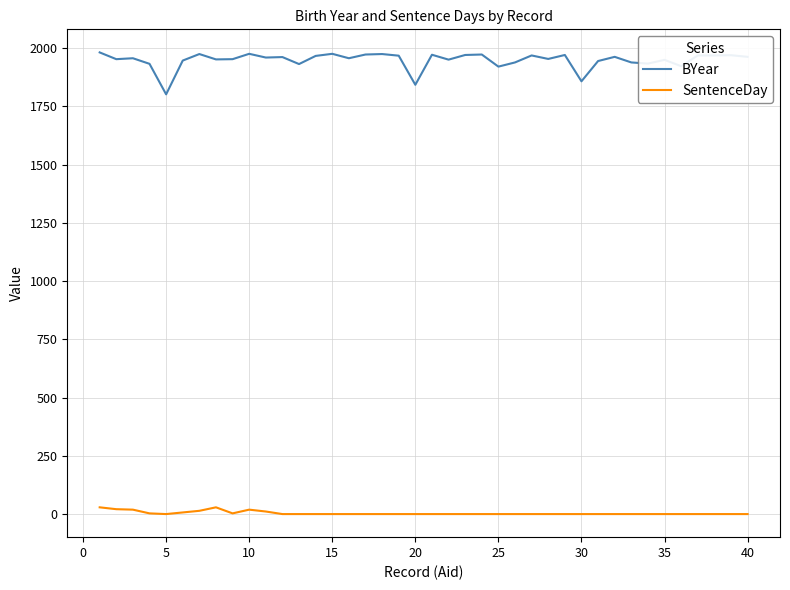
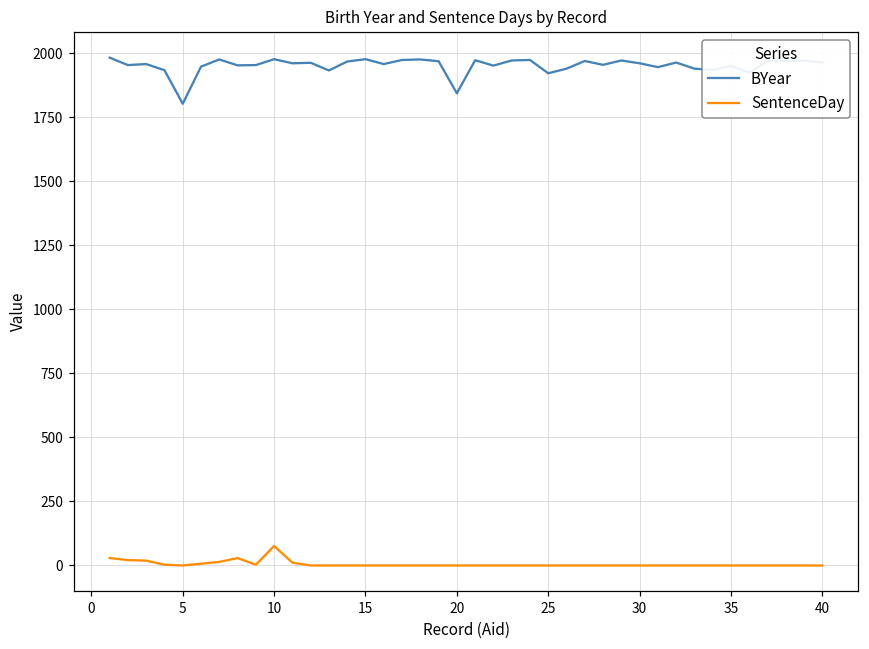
SentenceDay, 10: 20 -> 80
BYear, 30: 1860 -> 1960
